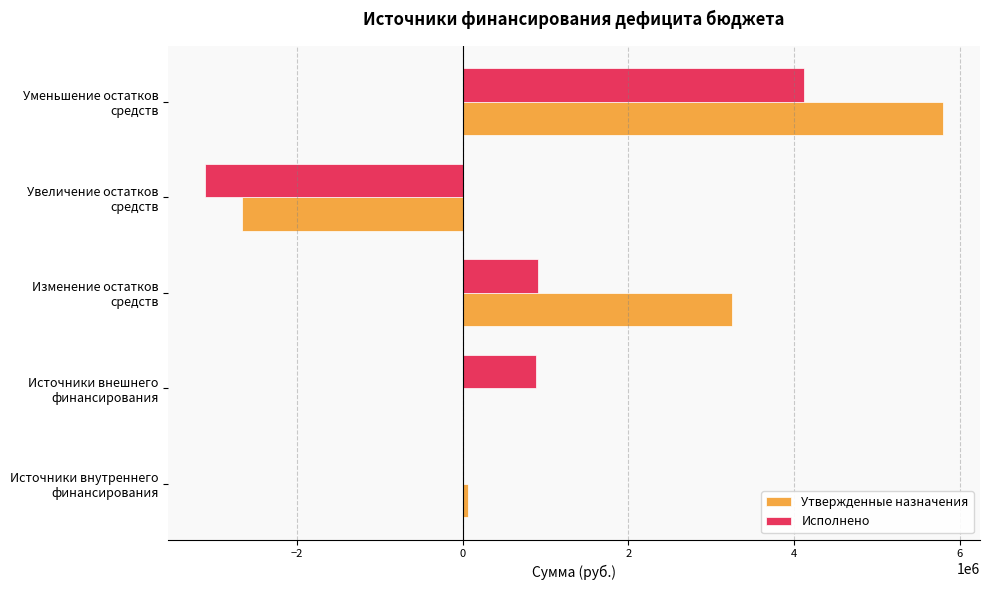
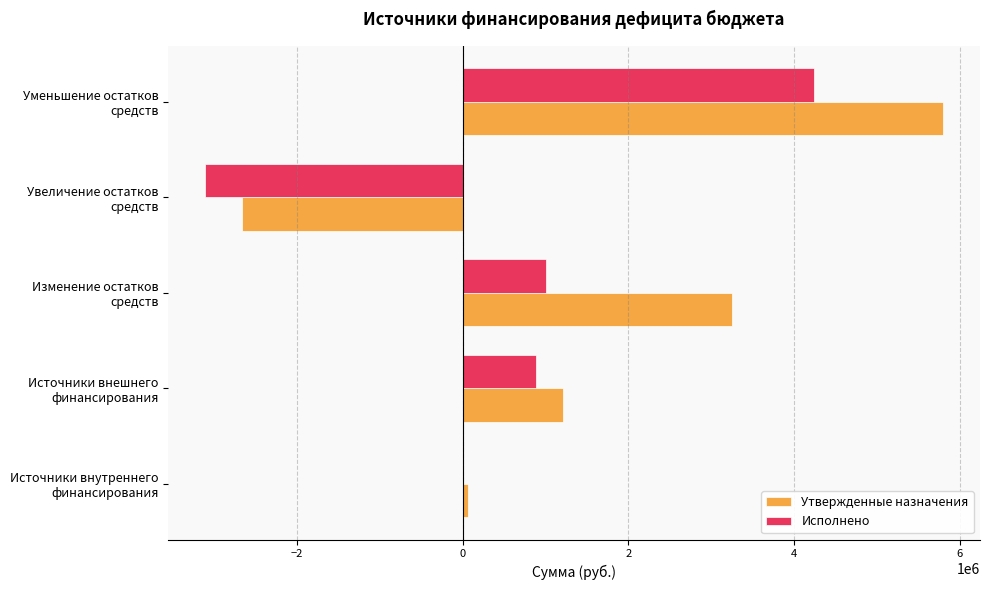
Исполнено, Уменьшение остатков средств: 4100000 -> 4200000
Исполнено, Изменение остатков средств: 900000 -> 1000000
Утвержденные назначения, Источники внешнего финансирования: 0 -> 1200000
